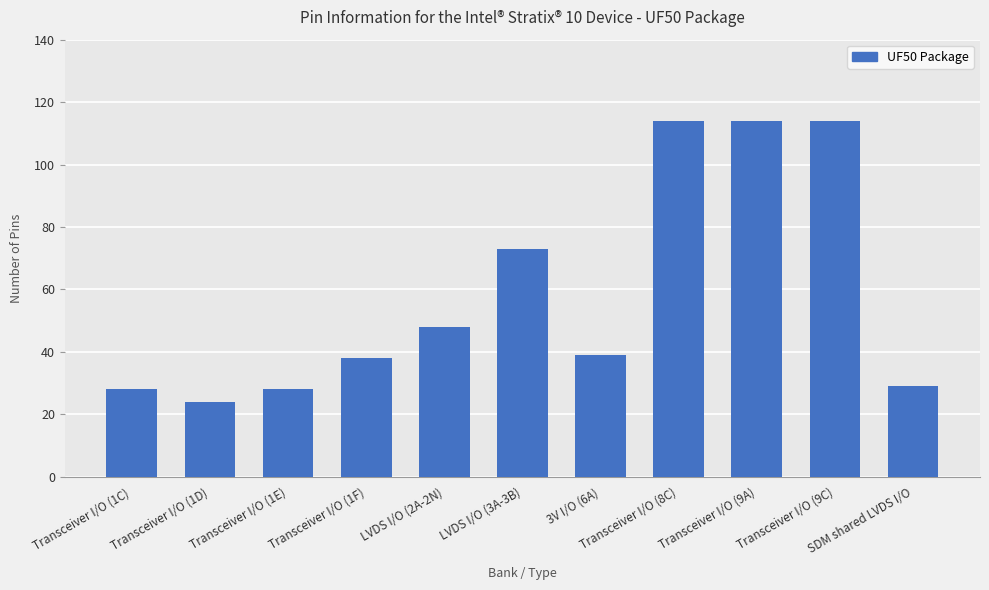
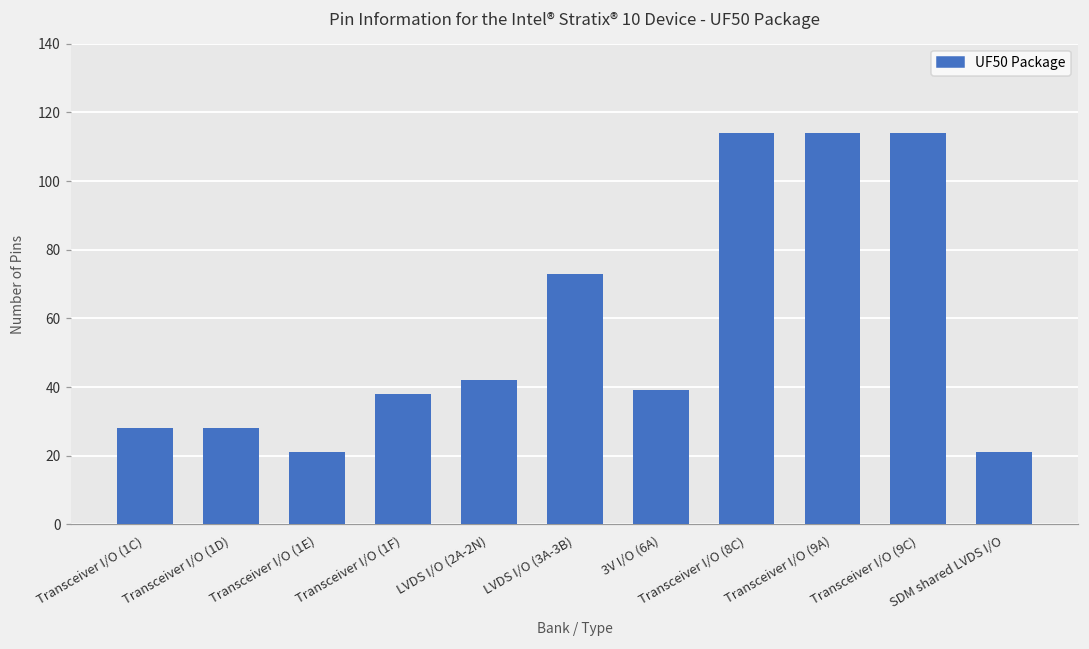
Transceiver I/O (1D): 24 -> 28
Transceiver I/O (1E): 28 -> 21
LVDS I/O (2A-2N): 48 -> 42
SDM shared LVDS I/O: 29 -> 21
